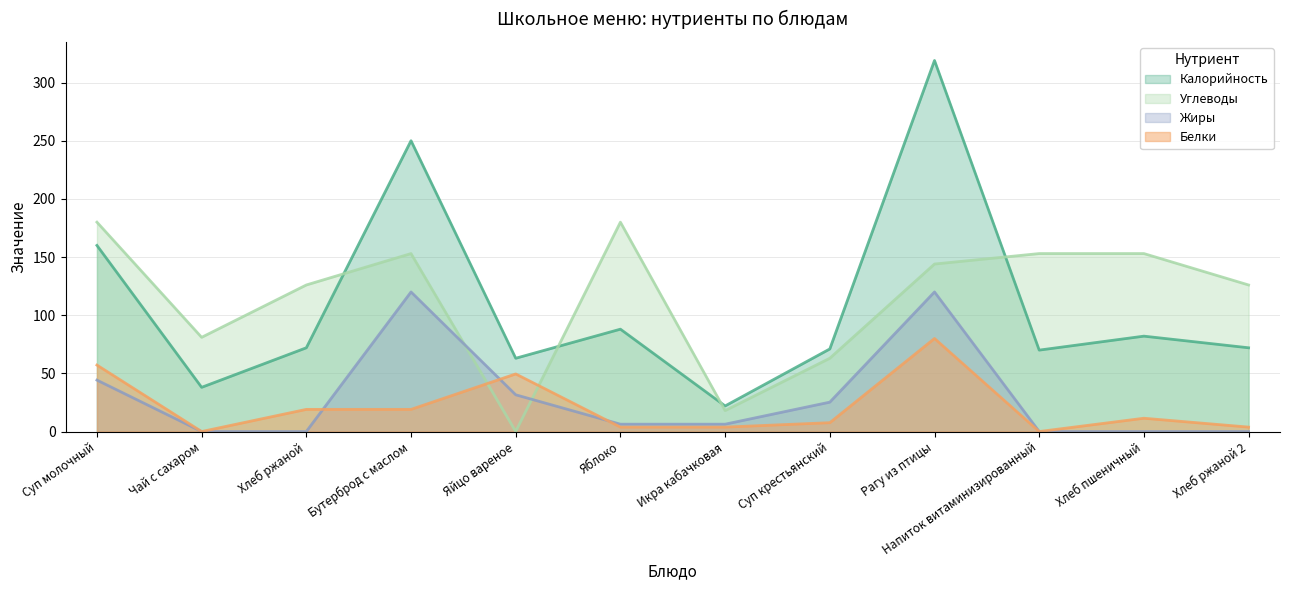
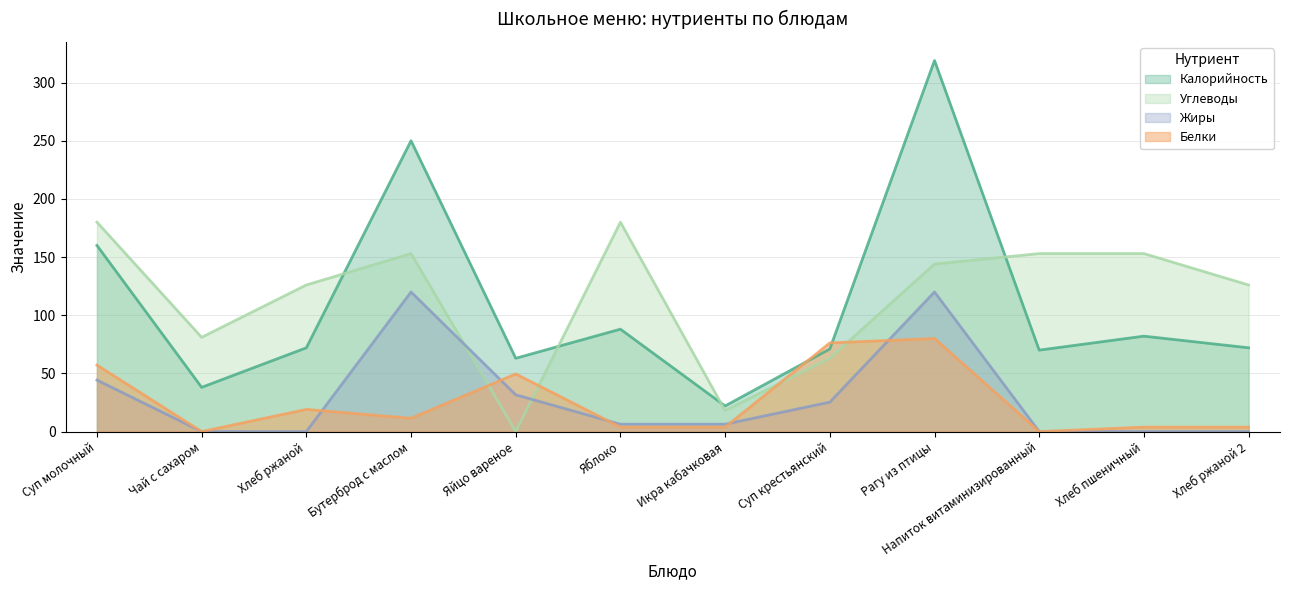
Белки, Бутерброд с маслом: 19 -> 11
Белки, Суп крестьянский: 8 -> 76
Белки, Хлеб пшеничный: 11 -> 4
